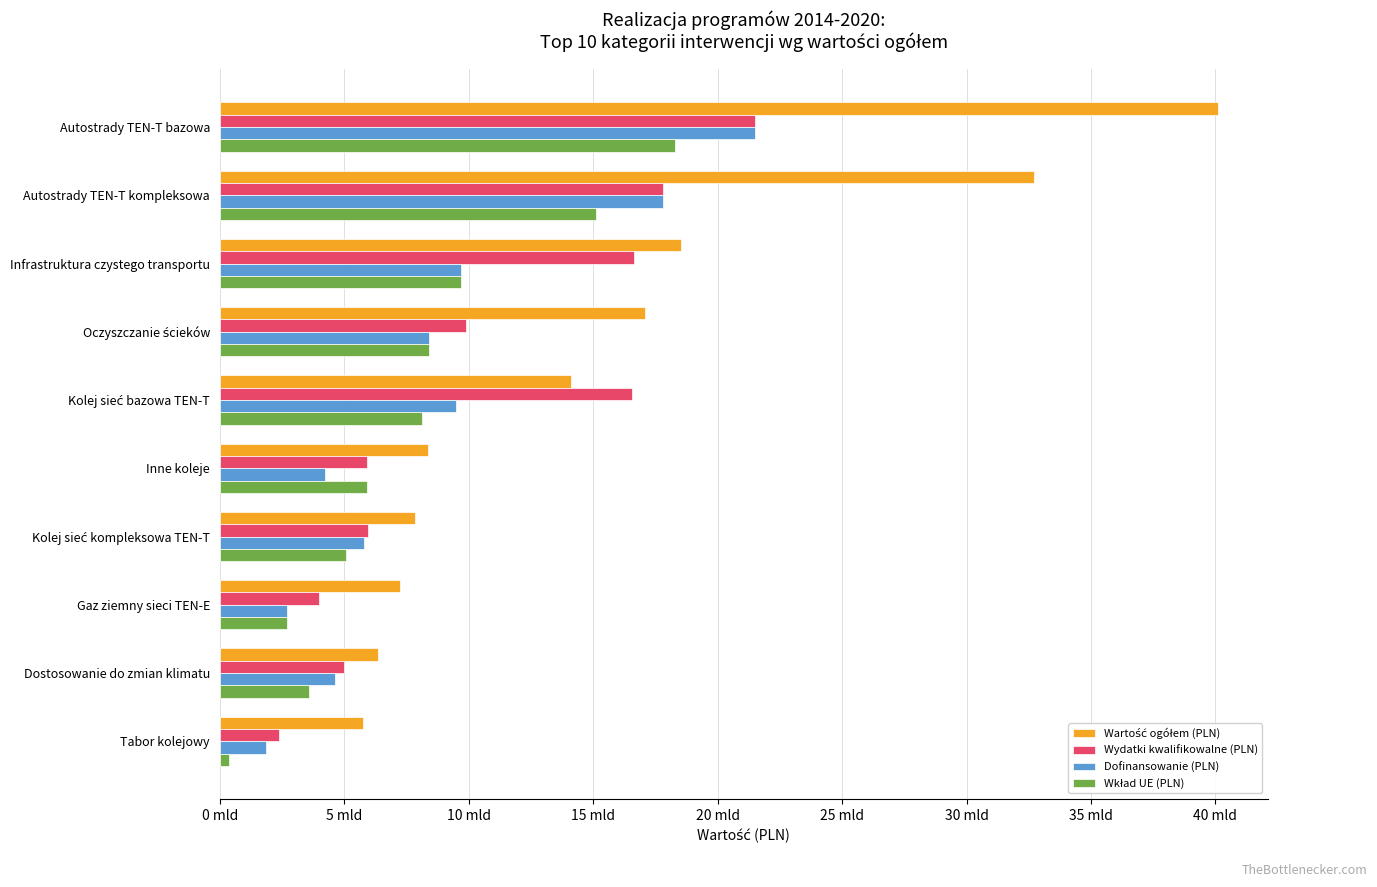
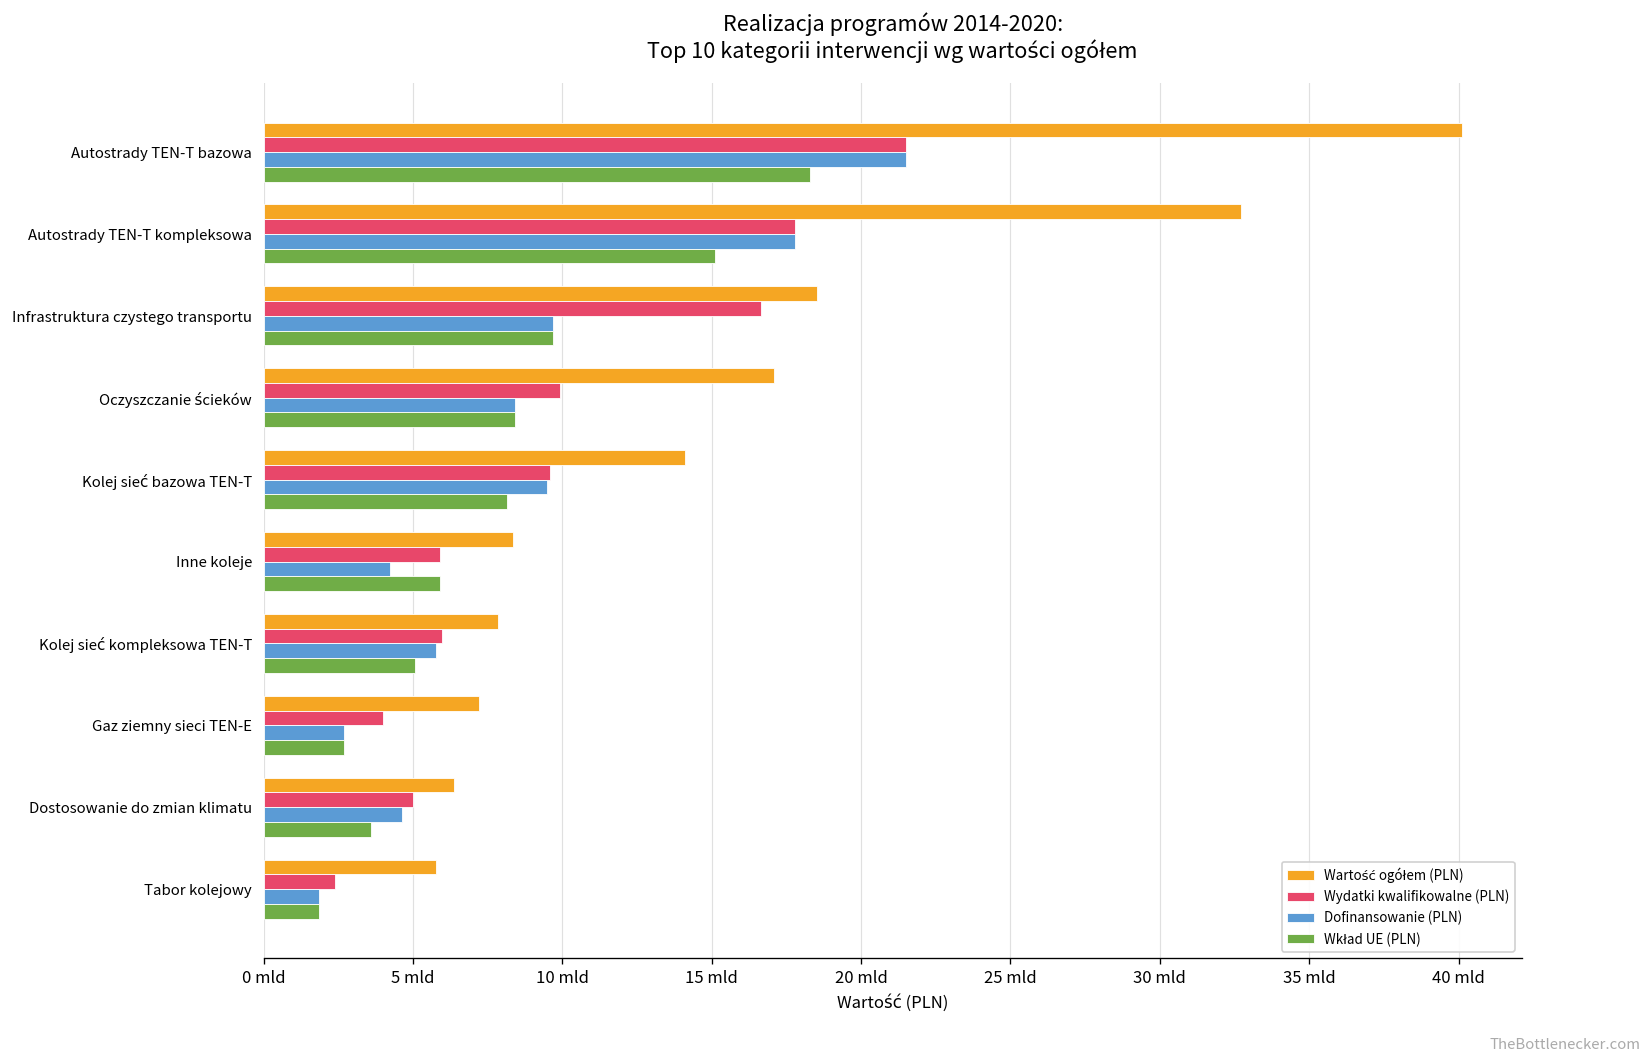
Wydatki kwalifikowalne (PLN), Kolej sieć bazowa TEN-T: 16.6 mld -> 9.6 mld
Wkład UE (PLN), Tabor kolejowy: 0.4 mld -> 1.9 mld
